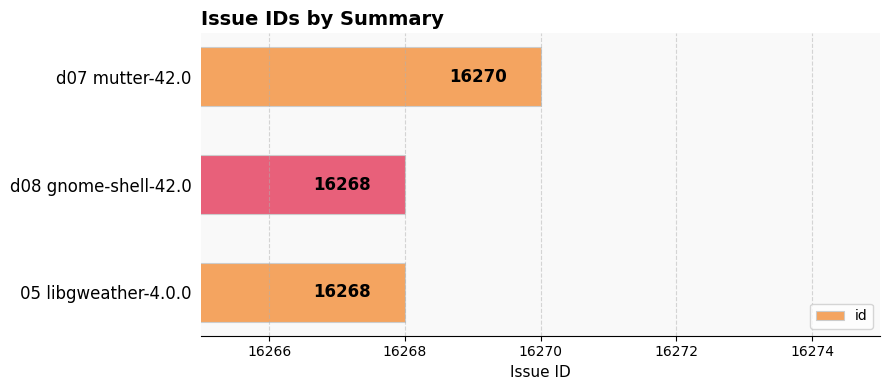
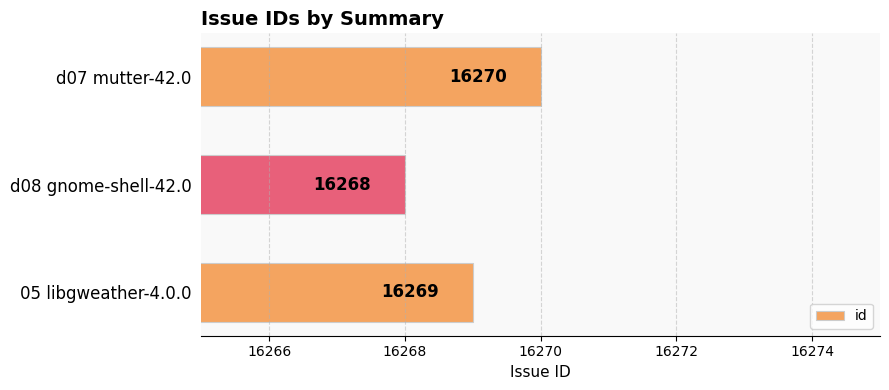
05 libgweather-4.0.0: 16268 -> 16269
